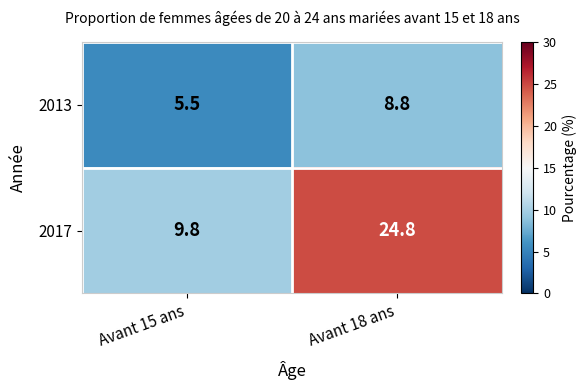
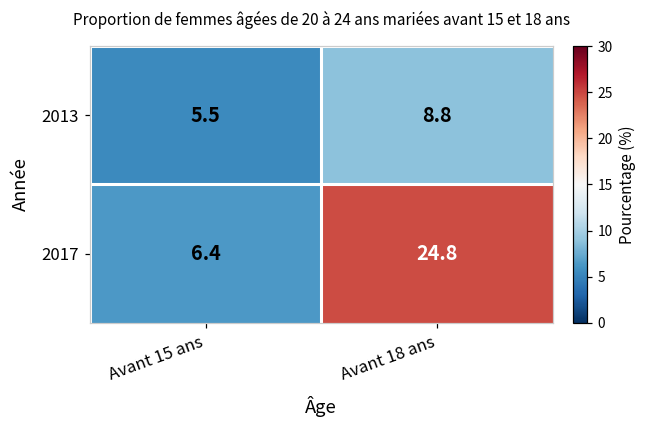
2017, Avant 15 ans: 9.8 -> 6.4
